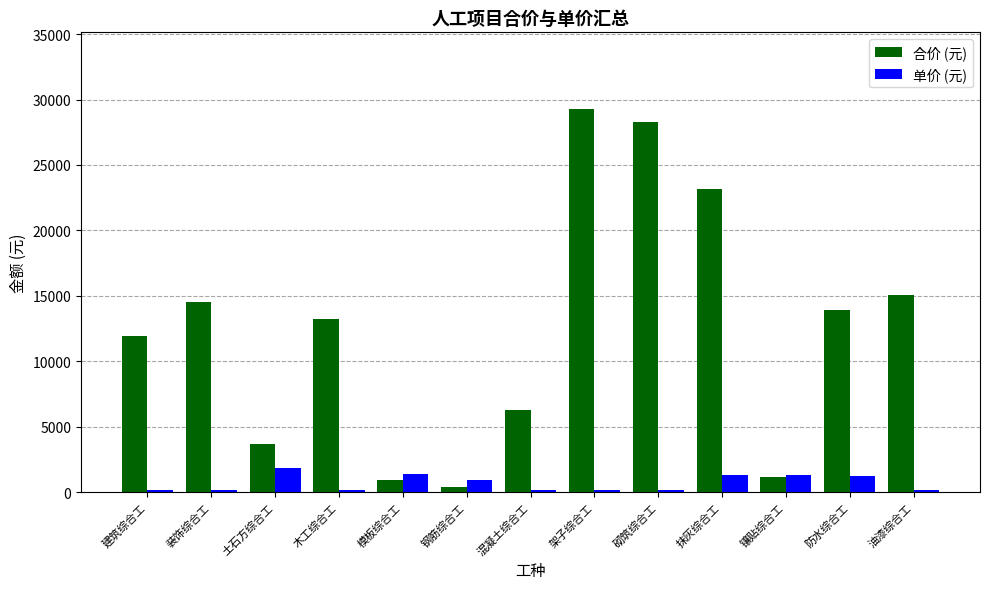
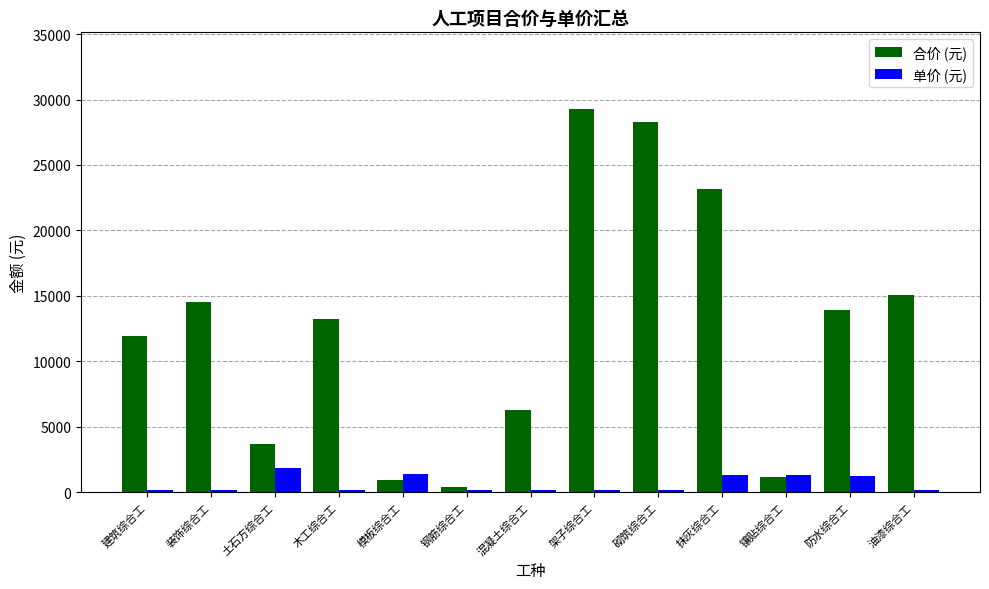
单价 (元), 钢筋综合工: 1000 -> 100
